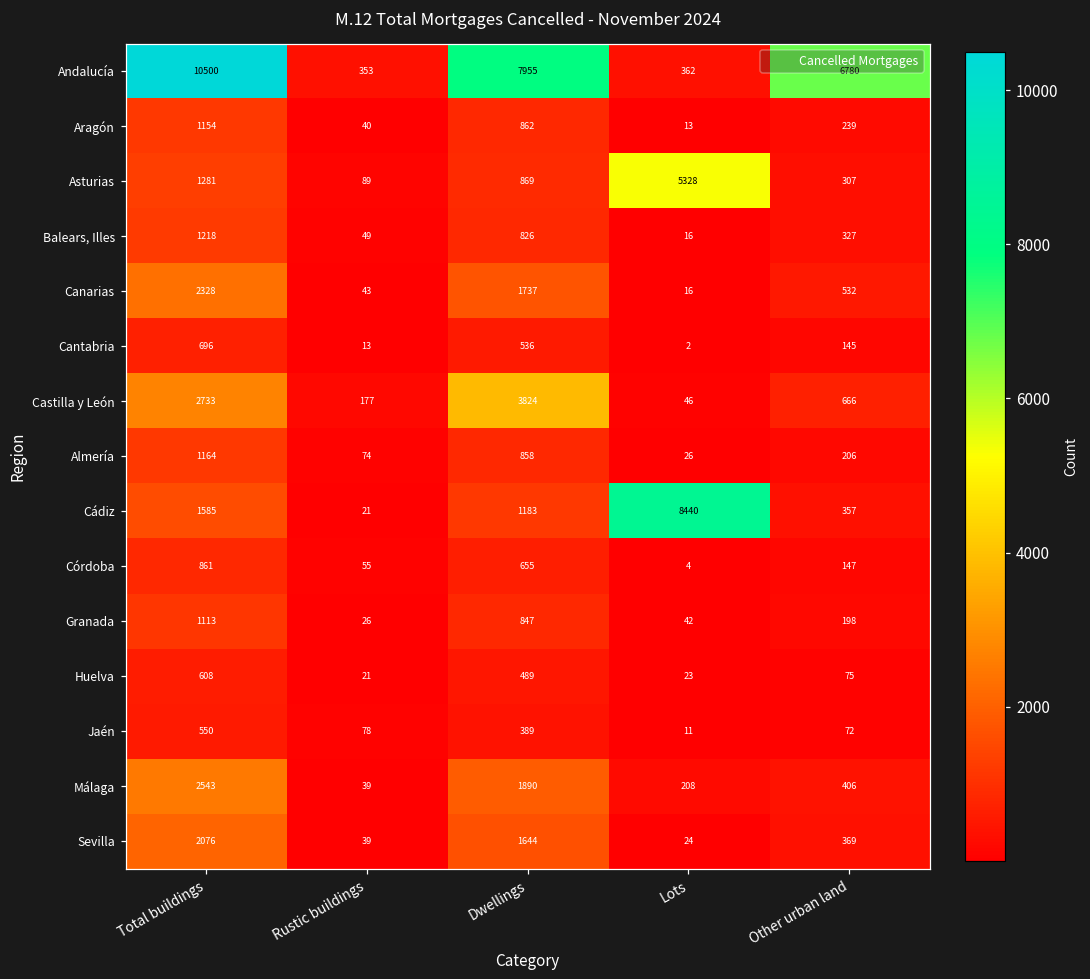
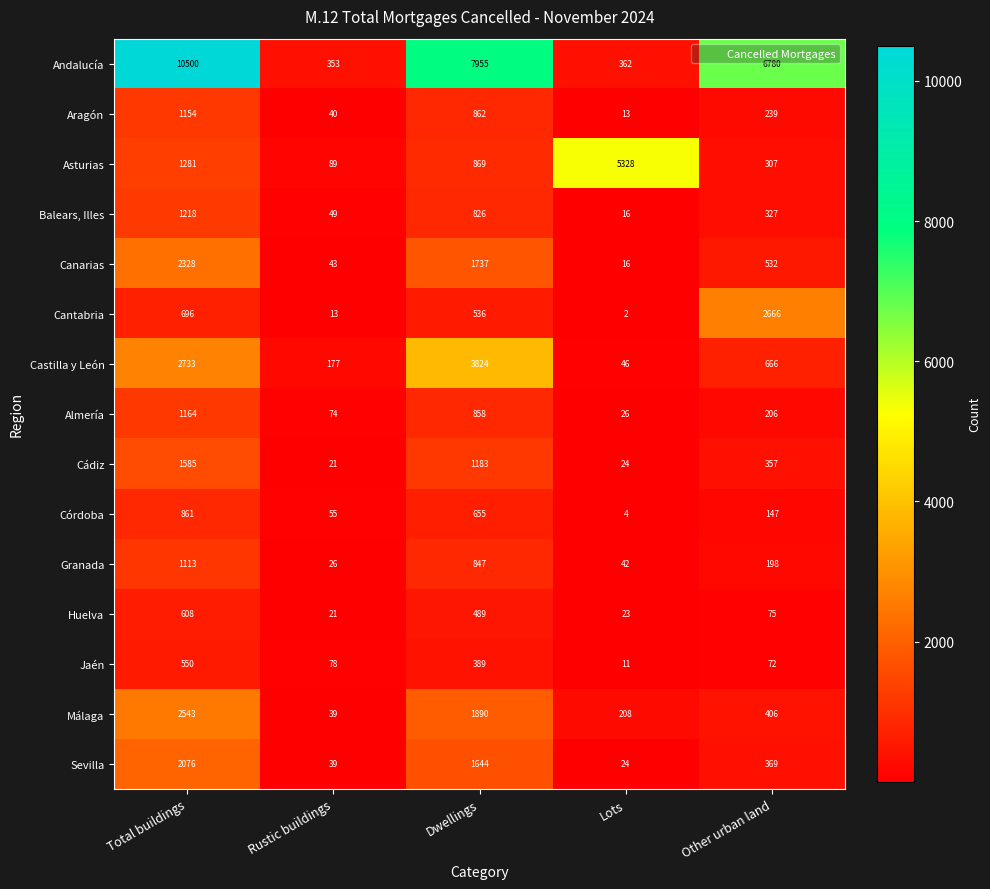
Cantabria, Other urban land: 145 -> 2666
Cádiz, Lots: 8440 -> 24
